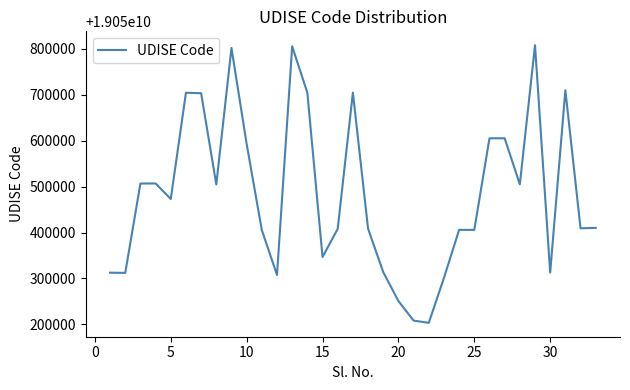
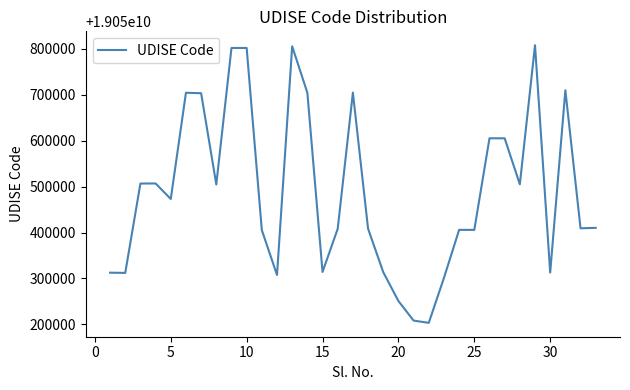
10: 19050590000 -> 19050800000
15: 19050350000 -> 19050310000
